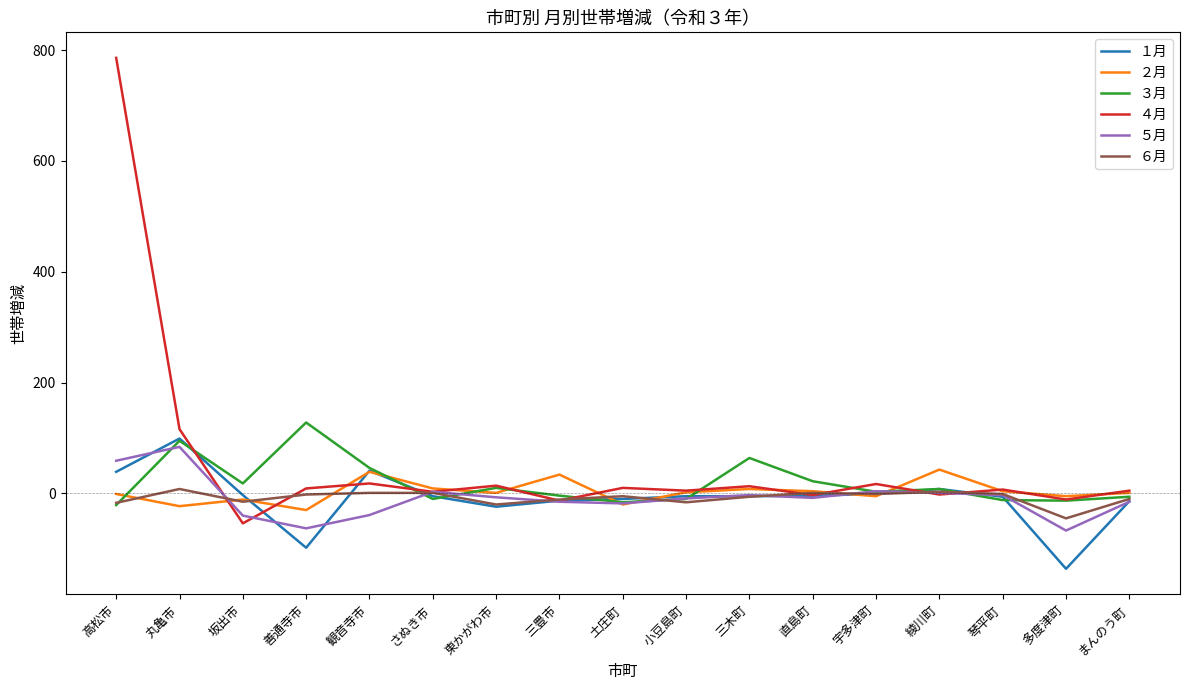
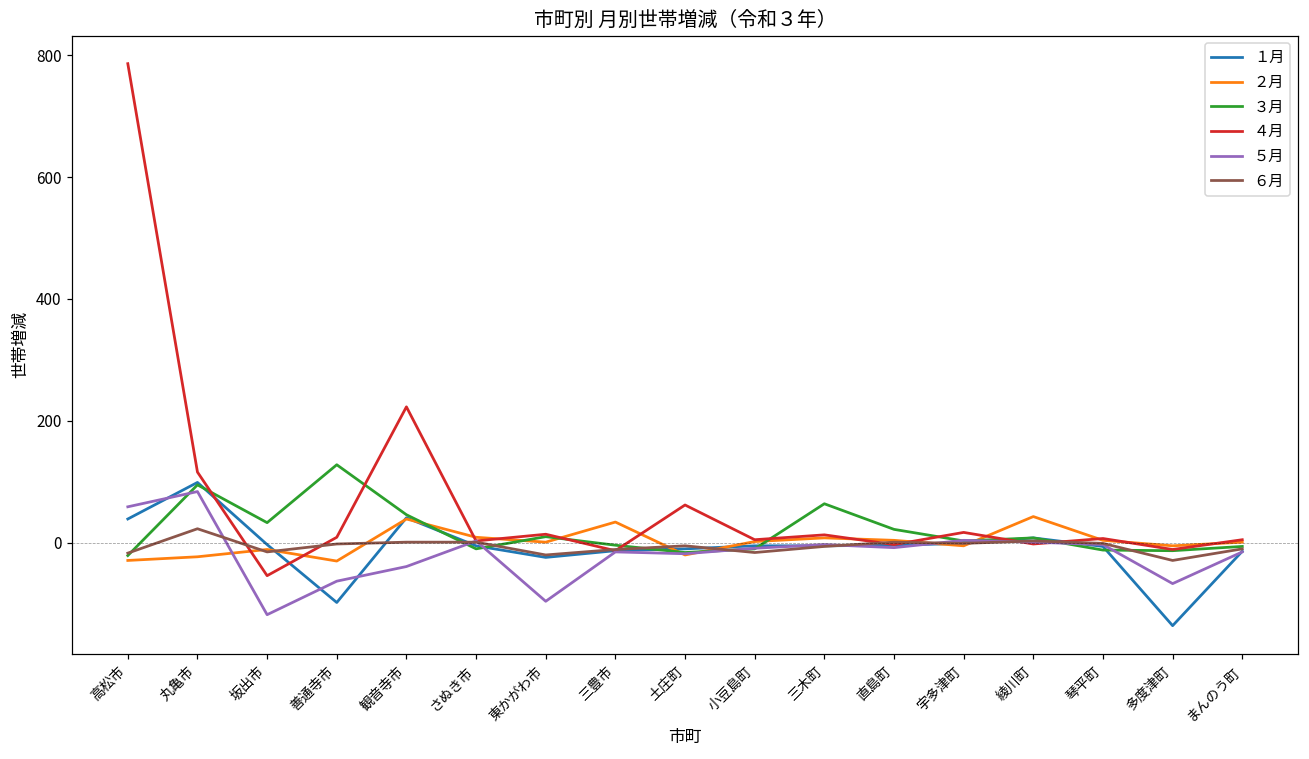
２月, 高松市: 0 -> -30
６月, 丸亀市: 10 -> 20
３月, 坂出市: 20 -> 30
５月, 坂出市: -40 -> -120
４月, 観音寺市: 20 -> 220
５月, 東かがわ市: -10 -> -100
４月, 土庄町: 10 -> 60
６月, 多度津町: -50 -> -30
